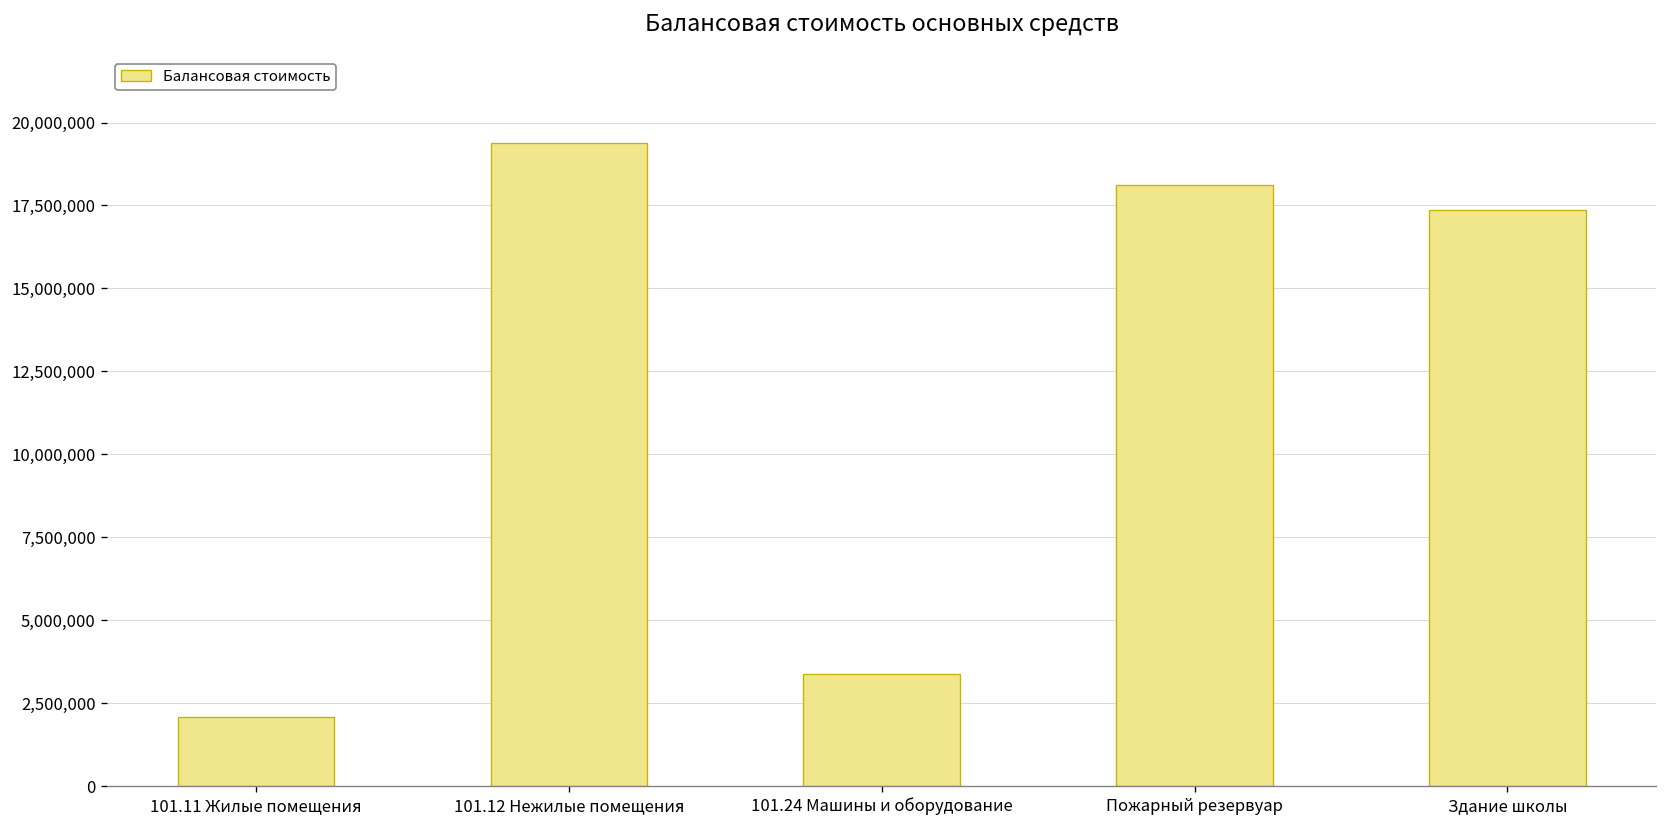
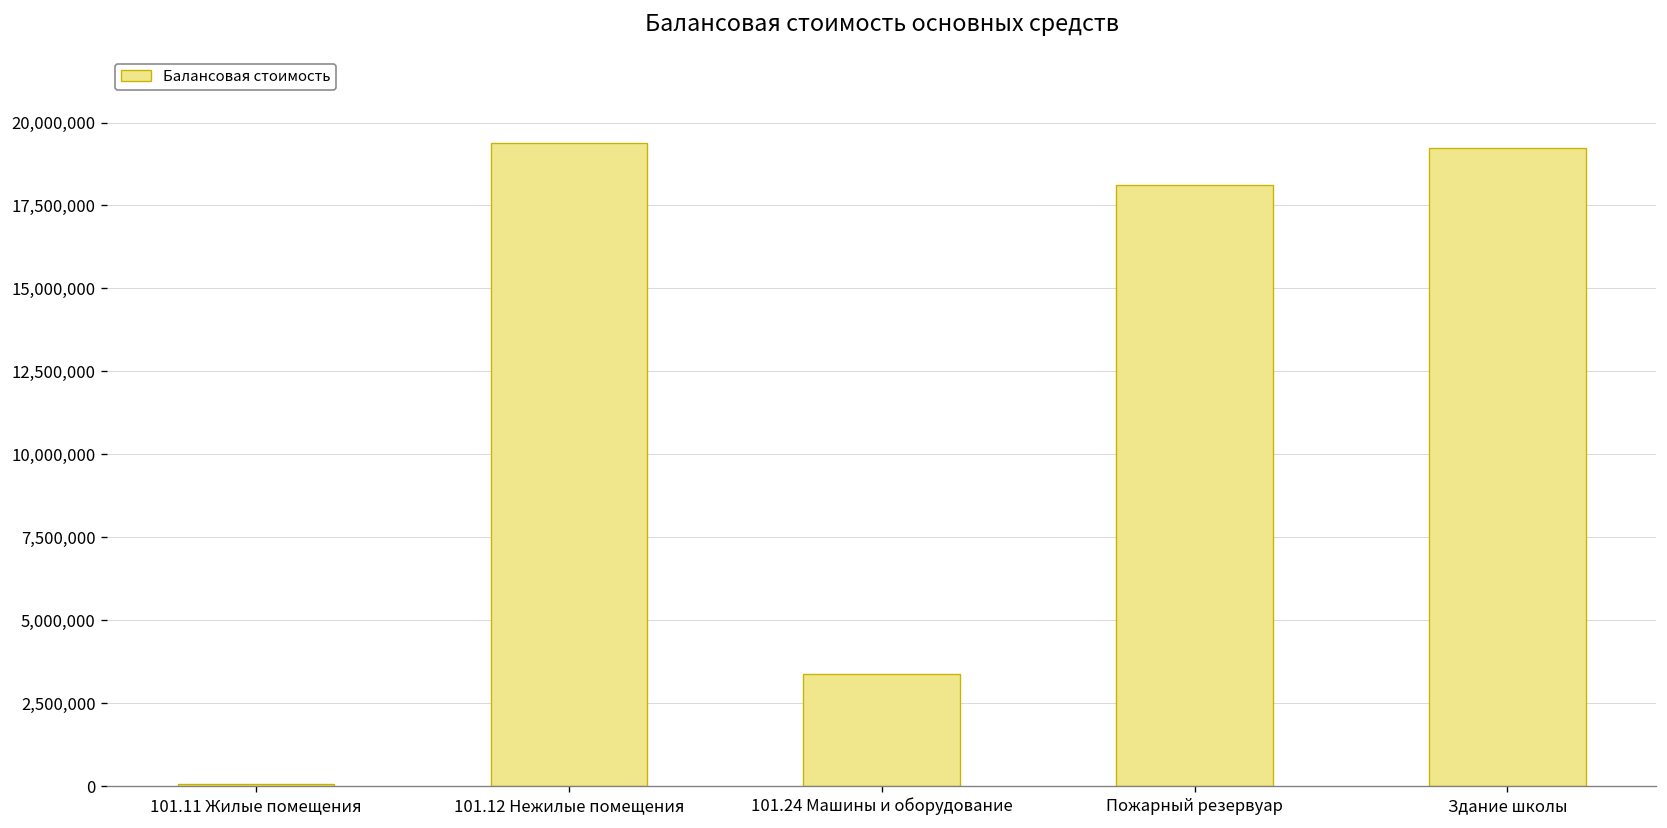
101.11 Жилые помещения: 2,100,000 -> 100,000
Здание школы: 17,400,000 -> 19,200,000
